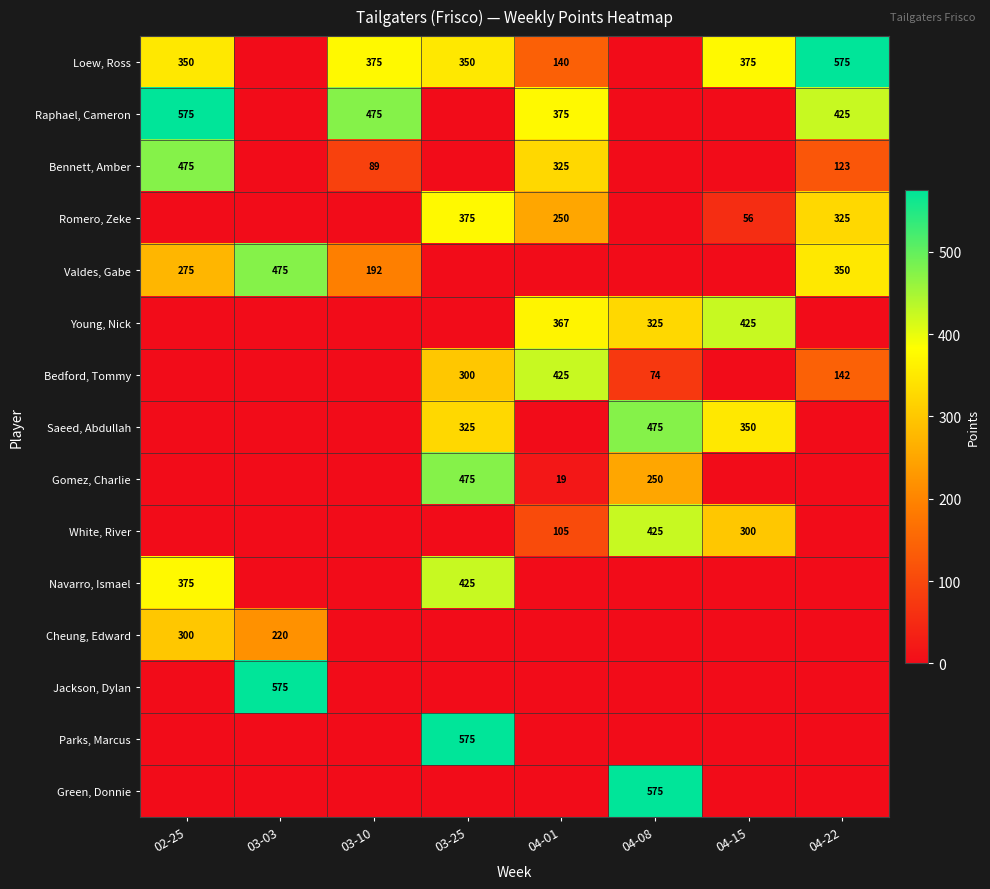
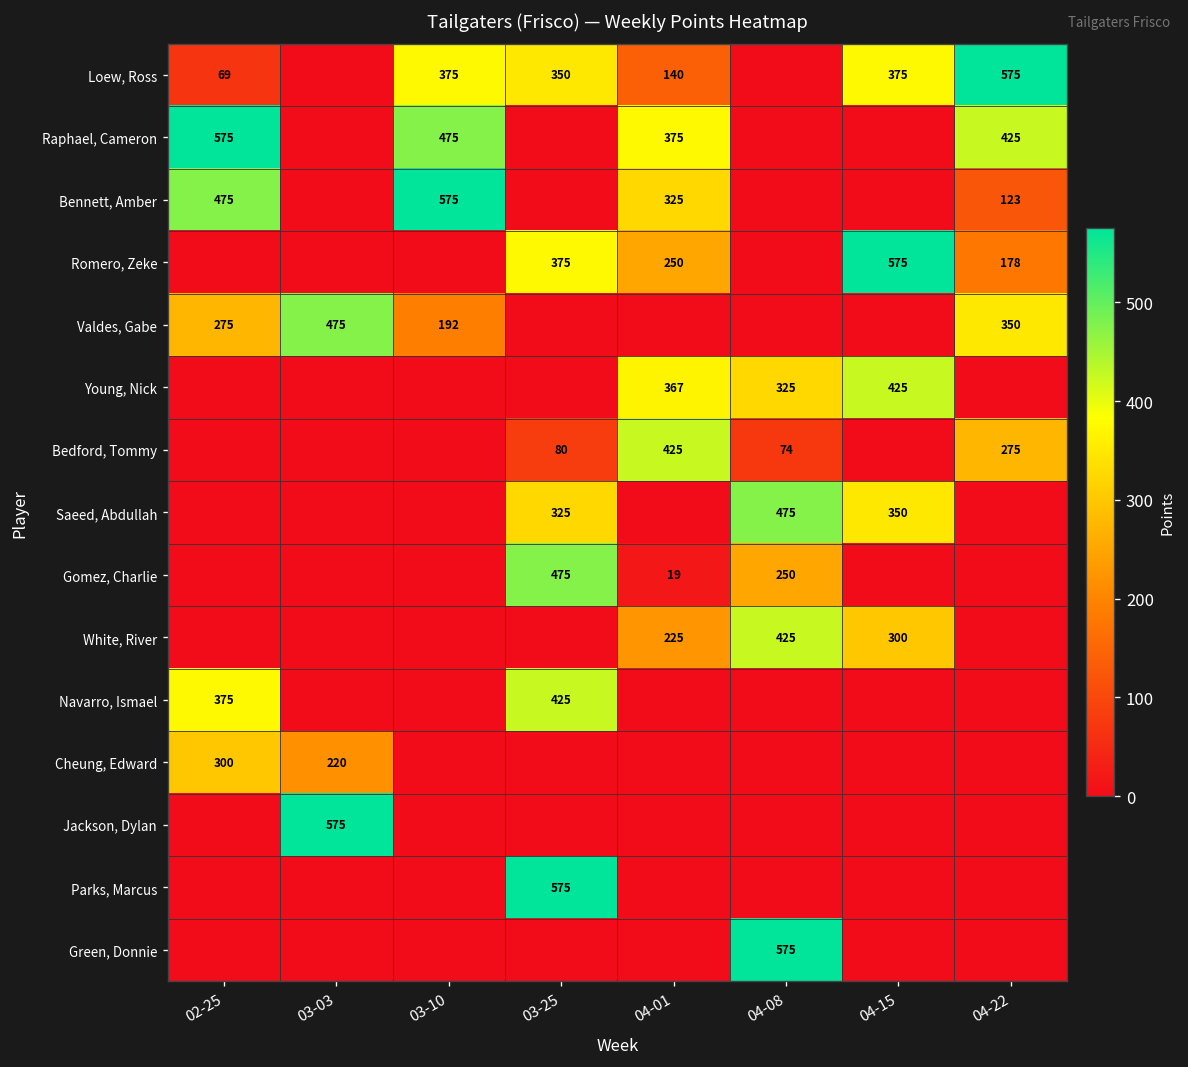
Loew, Ross, 02-25: 350 -> 69
Bennett, Amber, 03-10: 89 -> 575
Romero, Zeke, 04-15: 56 -> 575
Romero, Zeke, 04-22: 325 -> 178
Bedford, Tommy, 03-25: 300 -> 80
Bedford, Tommy, 04-22: 142 -> 275
White, River, 04-01: 105 -> 225
